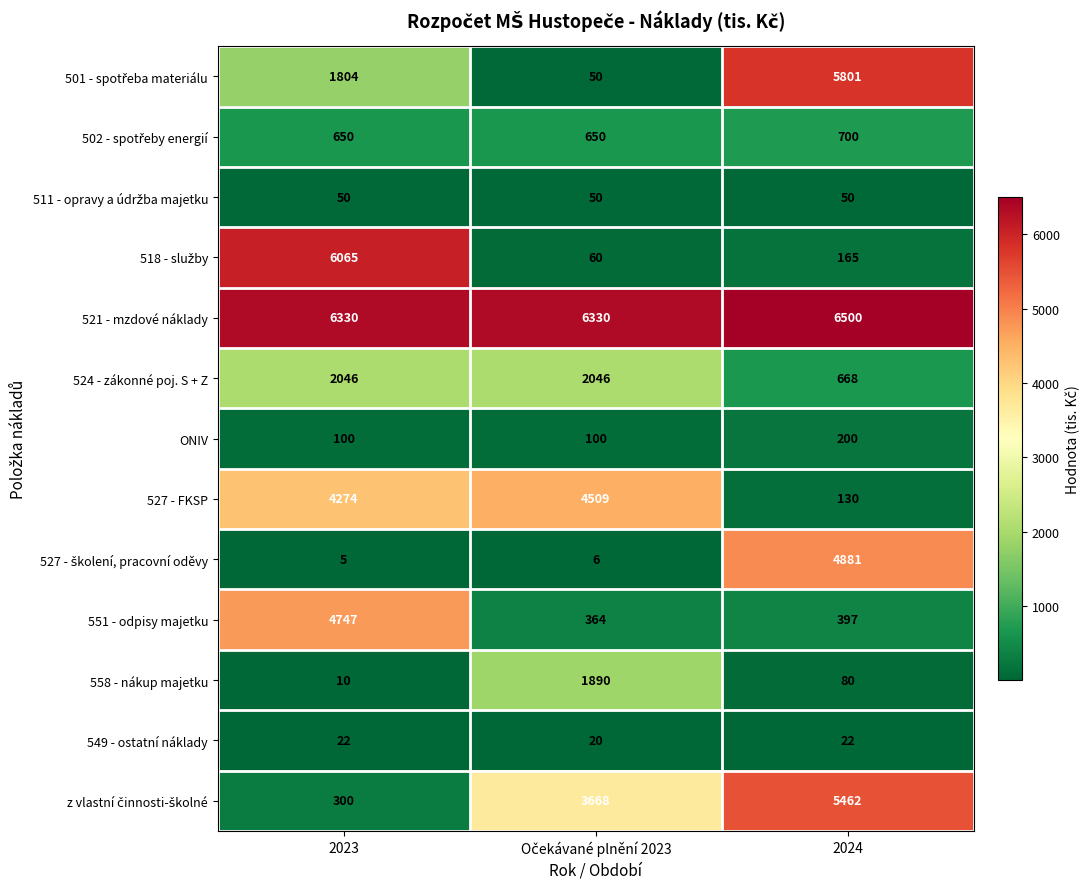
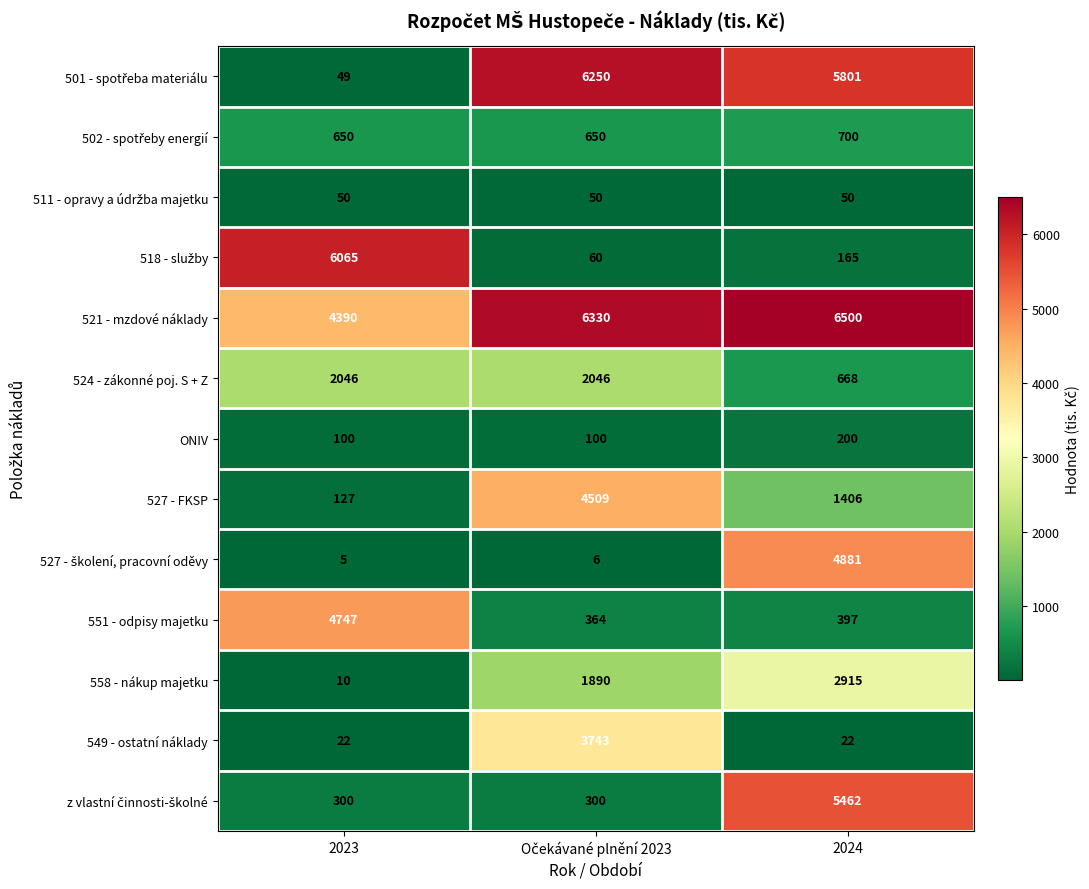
501 - spotřeba materiálu, 2023: 1804 -> 49
501 - spotřeba materiálu, Očekávané plnění 2023: 50 -> 6250
521 - mzdové náklady, 2023: 6330 -> 4390
527 - FKSP, 2023: 4274 -> 127
527 - FKSP, 2024: 130 -> 1406
558 - nákup majetku, 2024: 80 -> 2915
549 - ostatní náklady, Očekávané plnění 2023: 20 -> 3743
z vlastní činnosti-školné, Očekávané plnění 2023: 3668 -> 300
